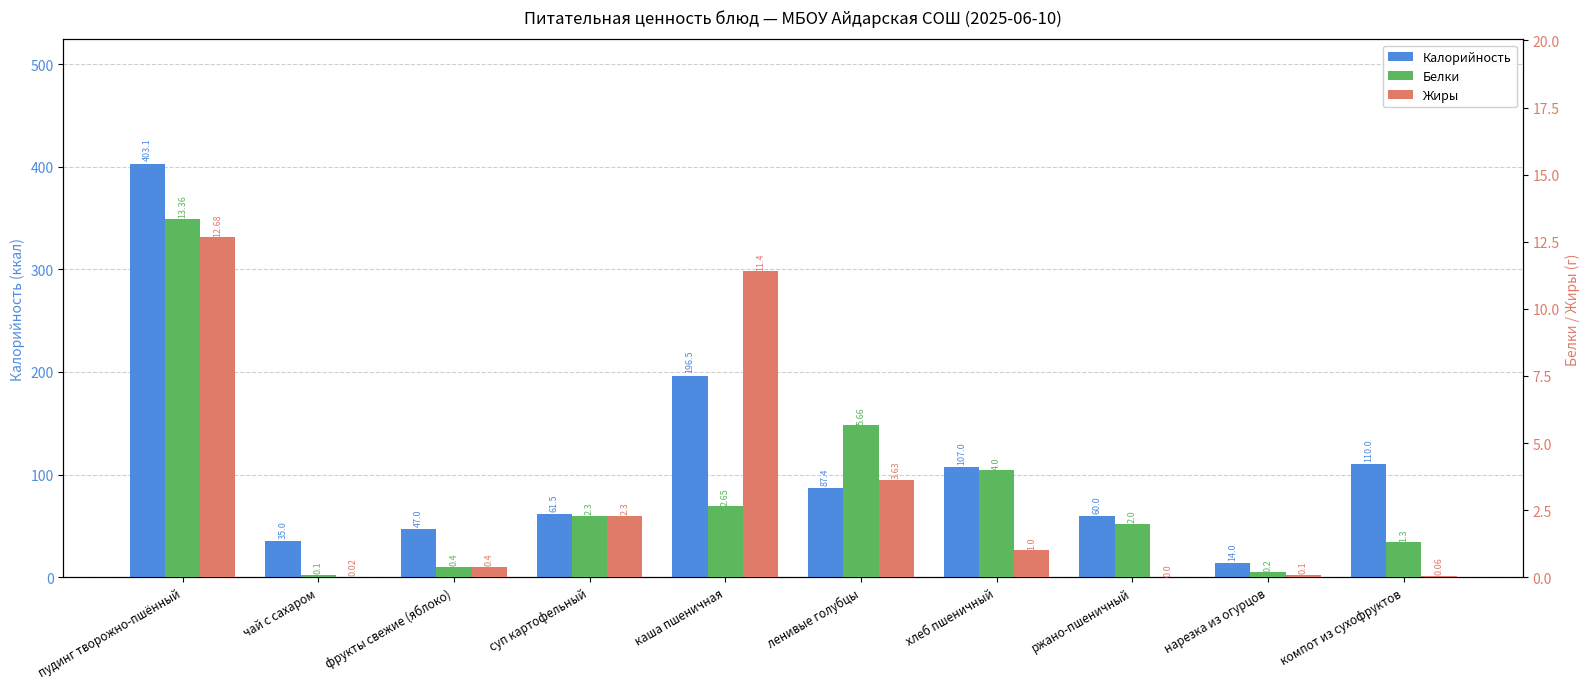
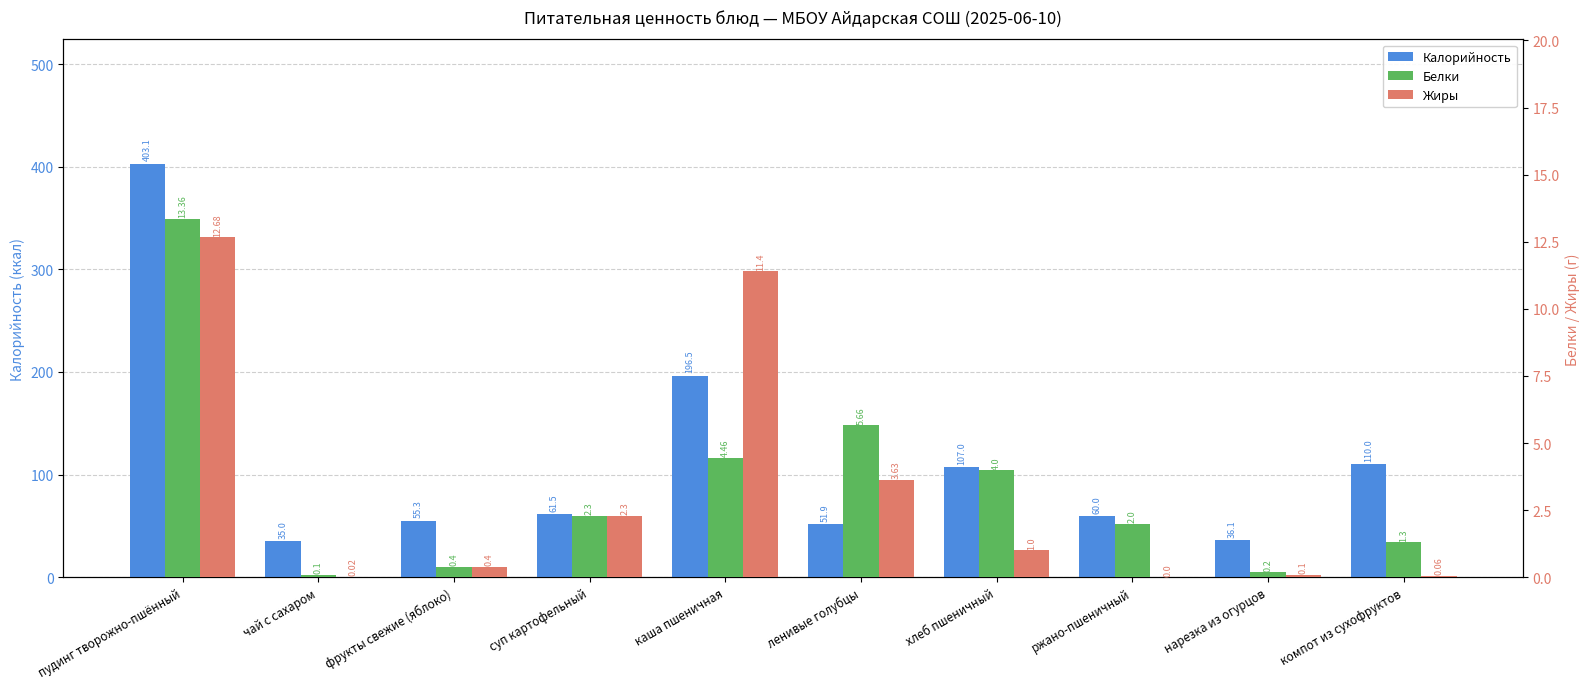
Калорийность, фрукты свежие (яблоко): 47.0 -> 55.3
Калорийность, ленивые голубцы: 87.4 -> 51.9
Калорийность, нарезка из огурцов: 14.0 -> 36.1
Белки, каша пшеничная: 2.65 -> 4.46
